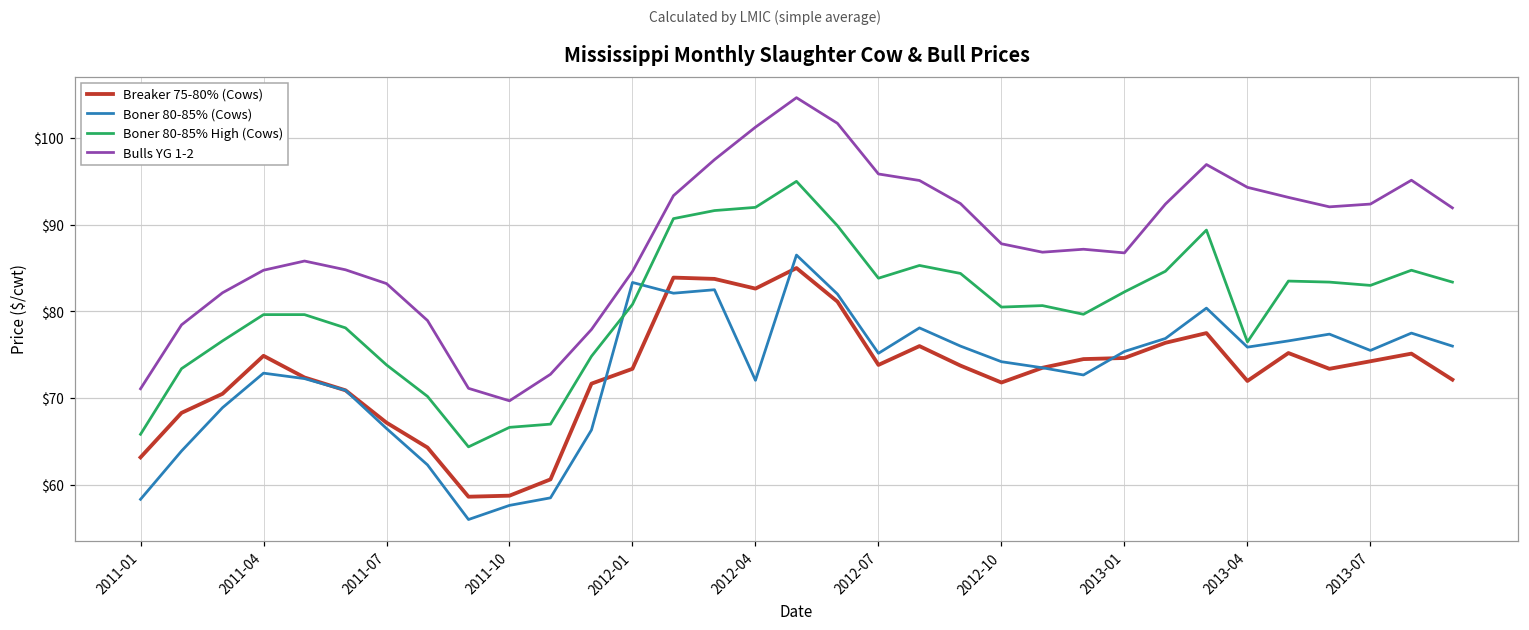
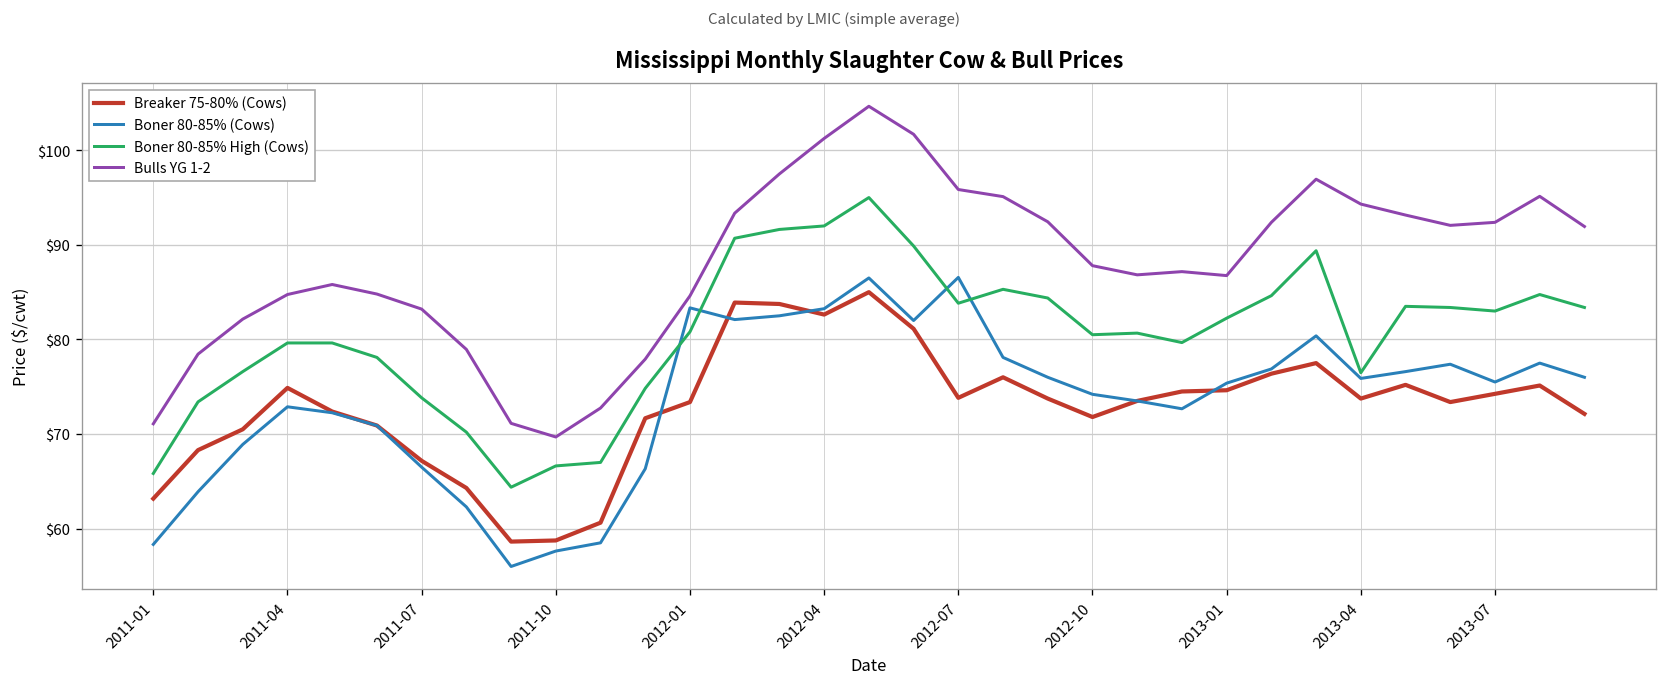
Boner 80-85% (Cows), 2012-04: $72 -> $83
Boner 80-85% (Cows), 2012-07: $75 -> $87
Breaker 75-80% (Cows), 2013-04: $72 -> $74
